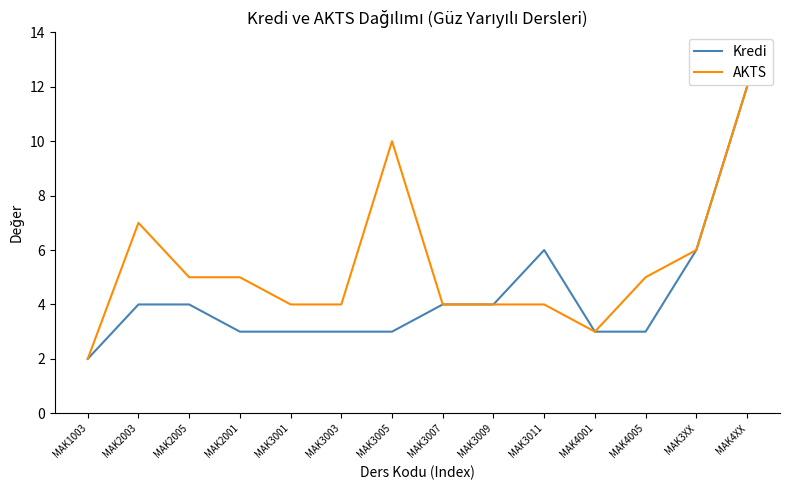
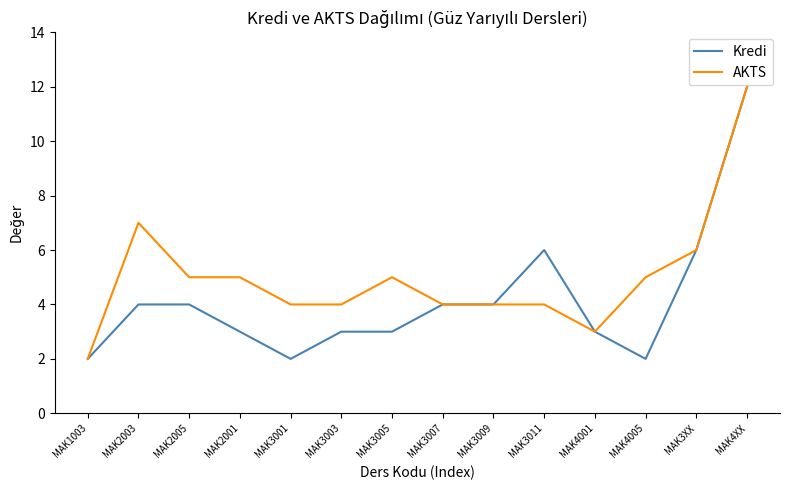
Kredi, MAK3001: 3 -> 2
AKTS, MAK3005: 10 -> 5
Kredi, MAK4005: 3 -> 2
